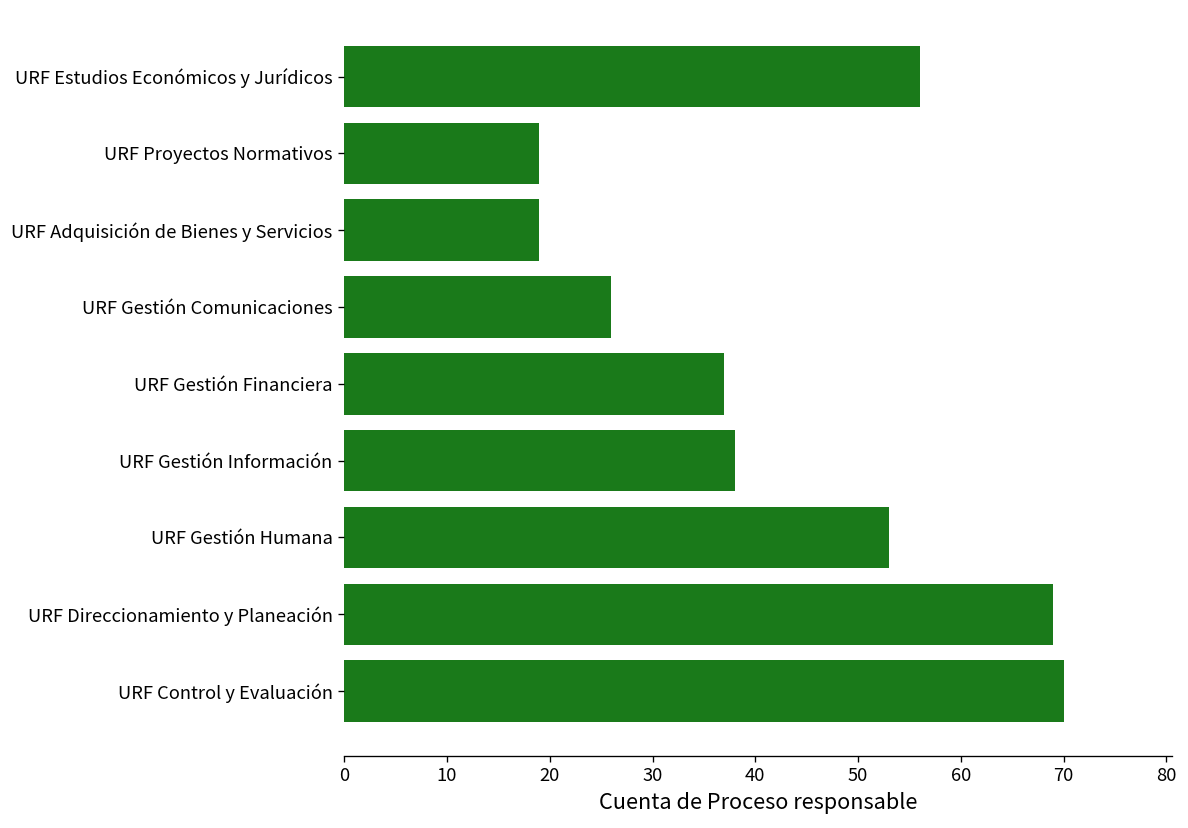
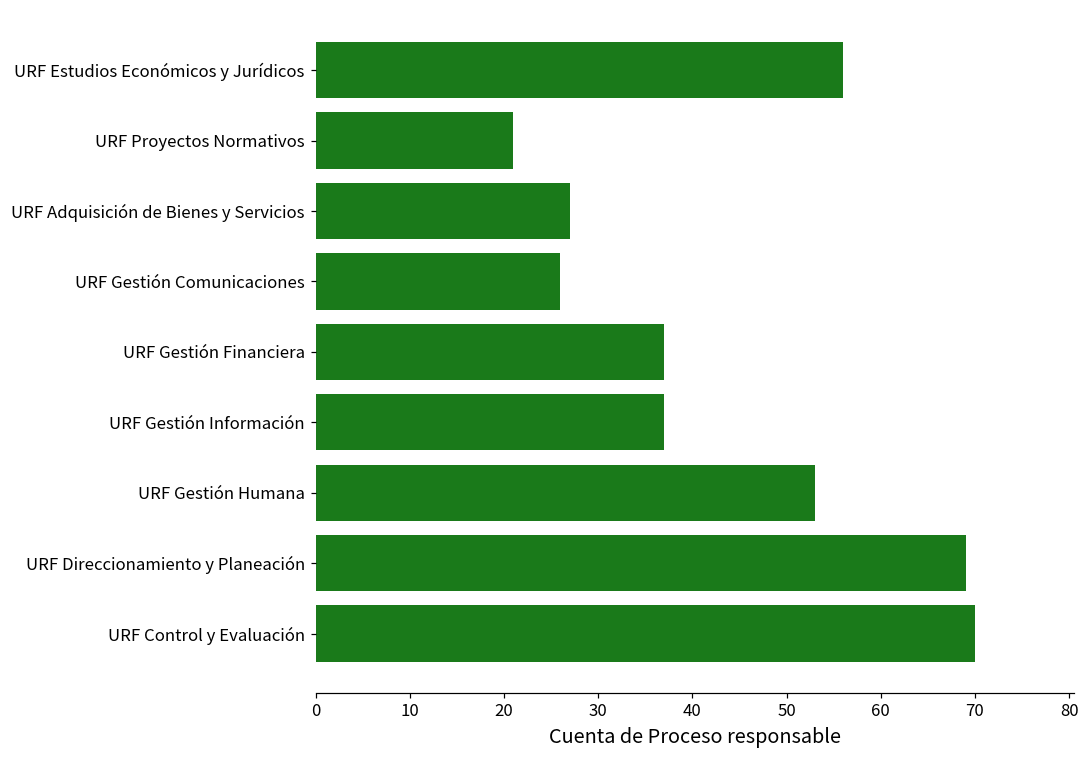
URF Proyectos Normativos: 19 -> 21
URF Adquisición de Bienes y Servicios: 19 -> 27
URF Gestión Información: 38 -> 37
